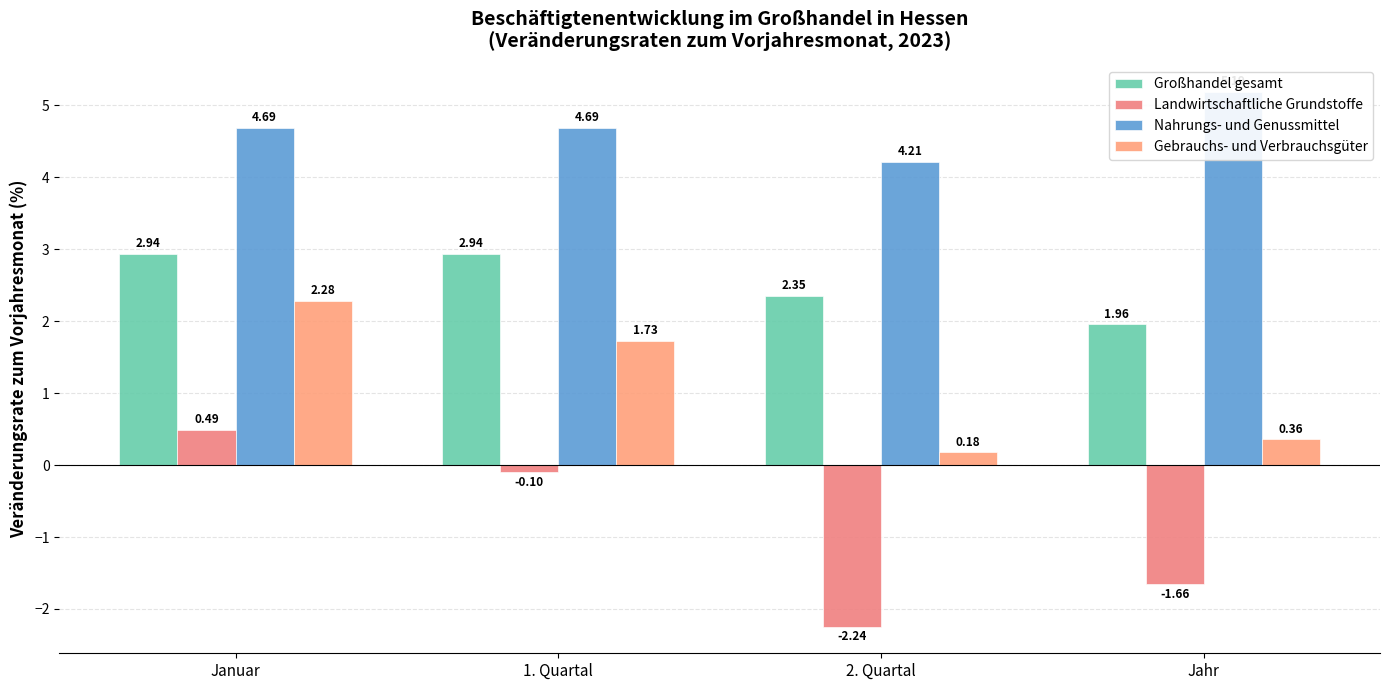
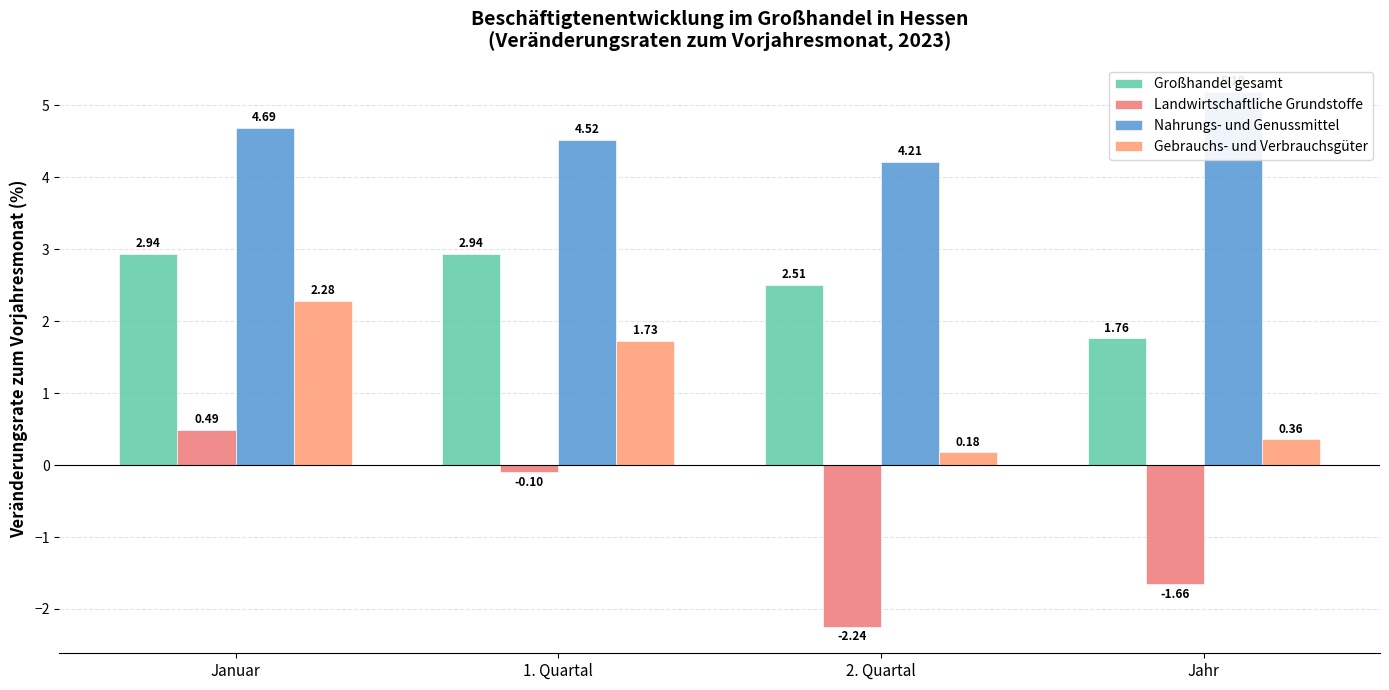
Nahrungs- und Genussmittel, 1. Quartal: 4.69 -> 4.52
Großhandel gesamt, 2. Quartal: 2.35 -> 2.51
Großhandel gesamt, Jahr: 1.96 -> 1.76
